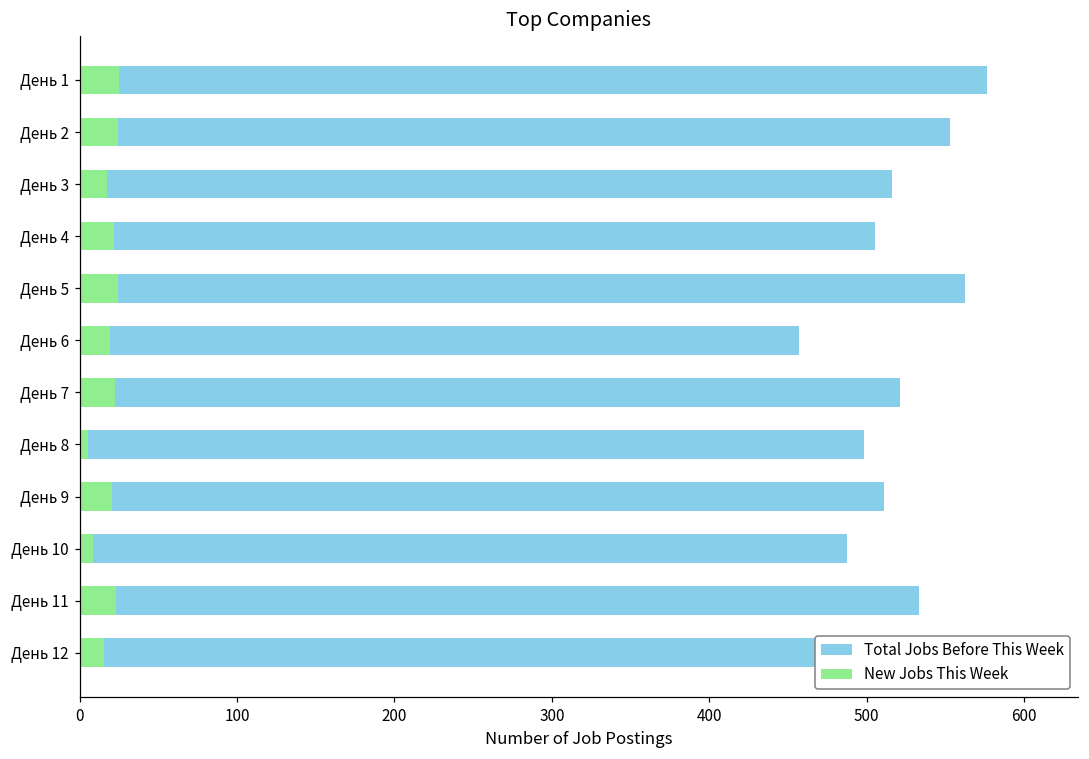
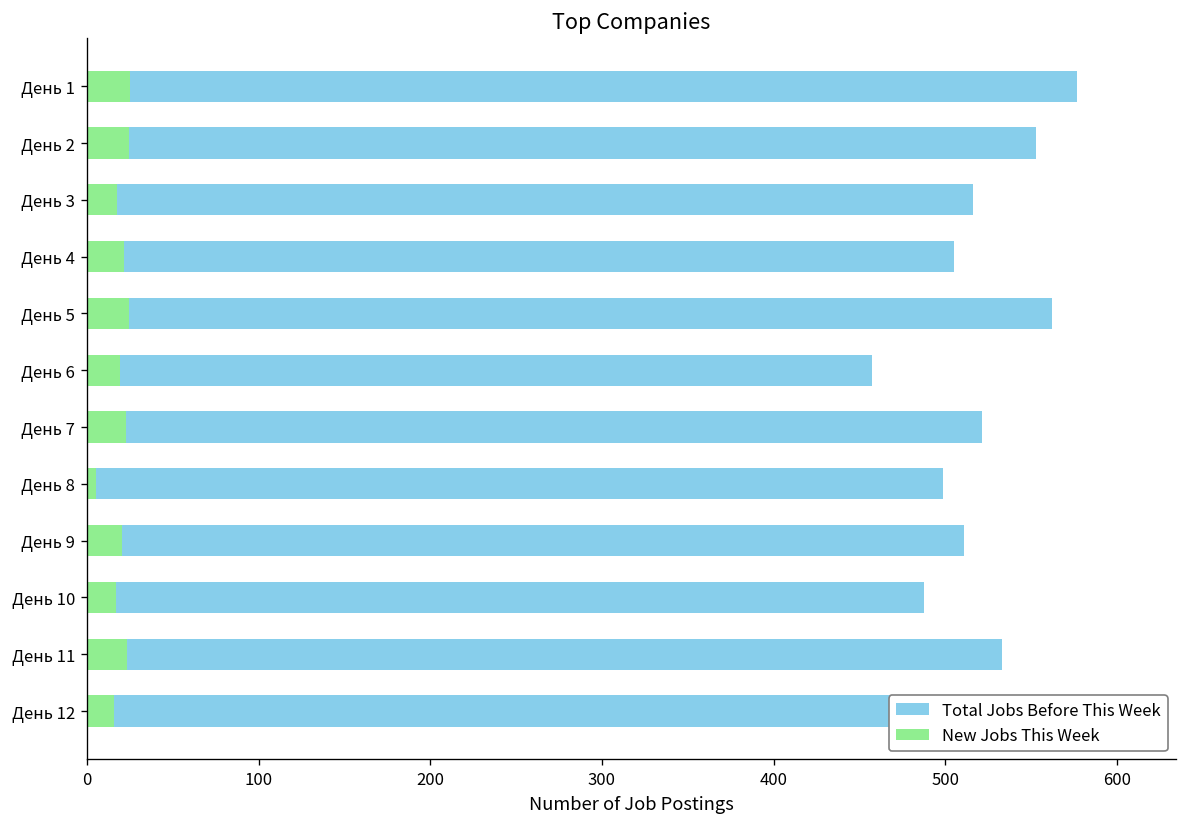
New Jobs This Week, День 10: 9 -> 17
